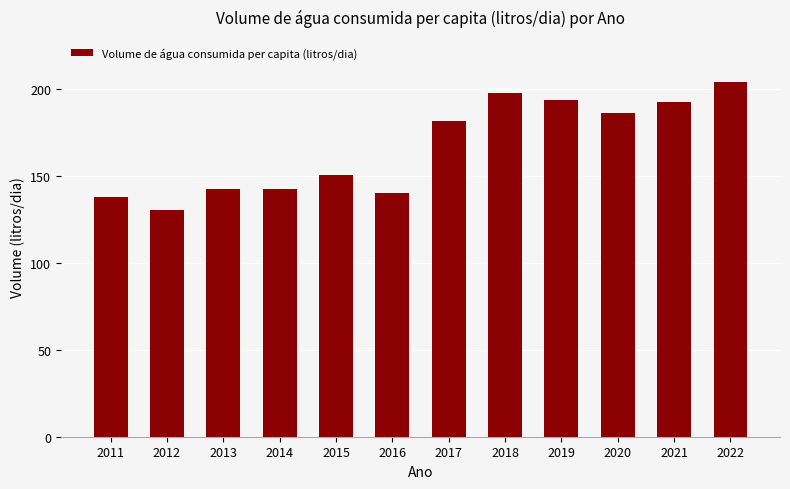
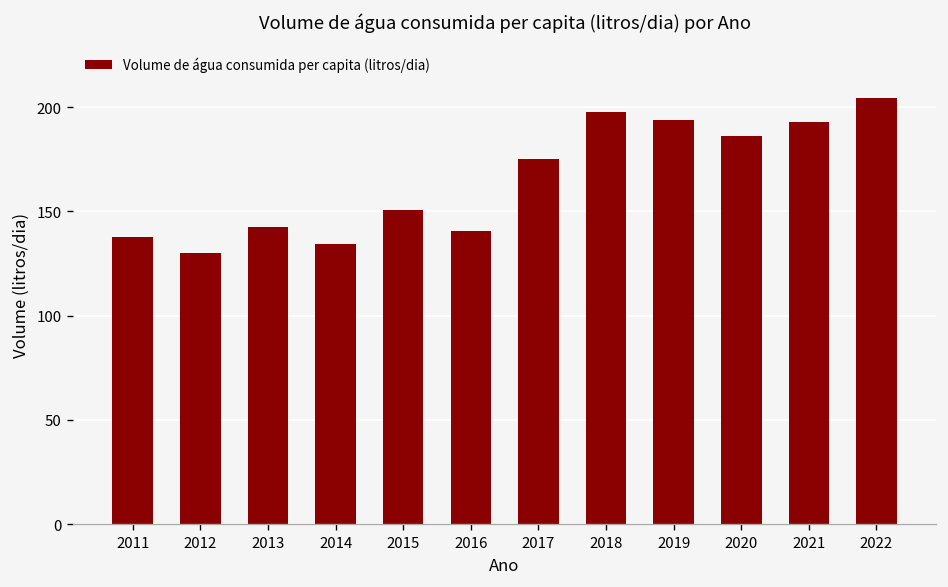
2014: 143 -> 134
2017: 182 -> 175
